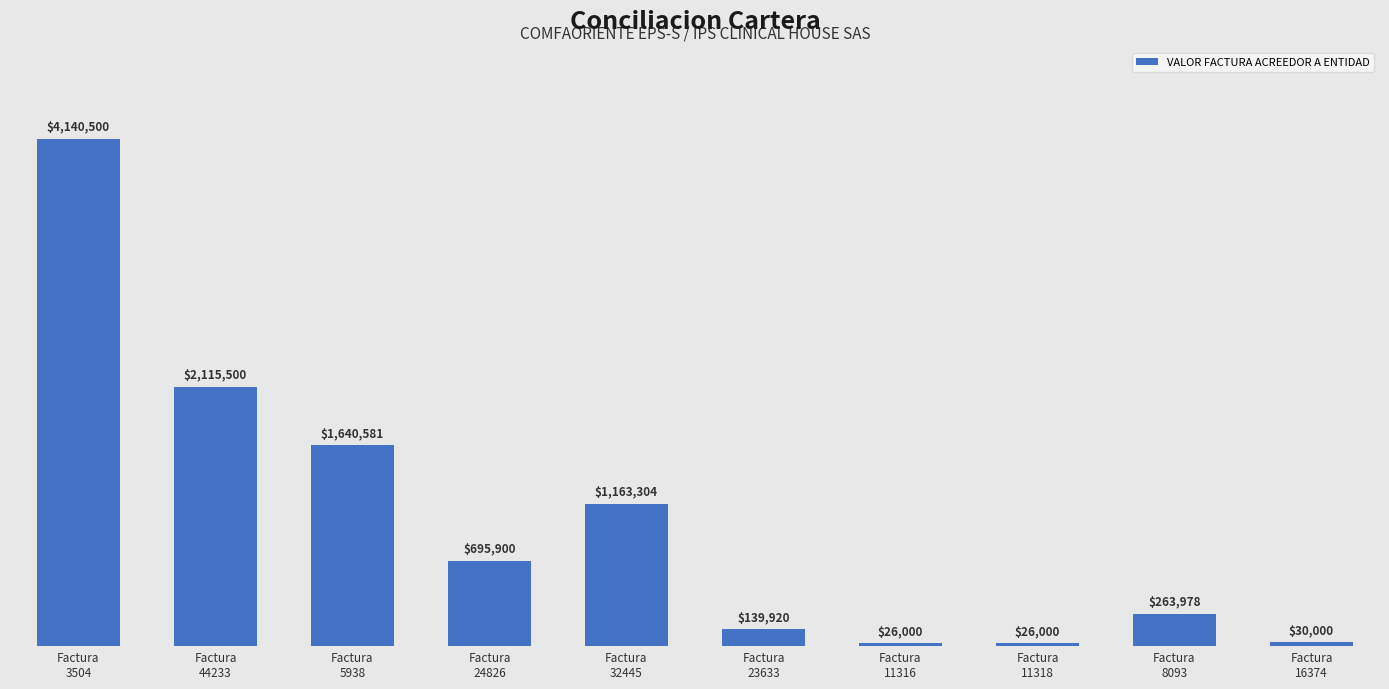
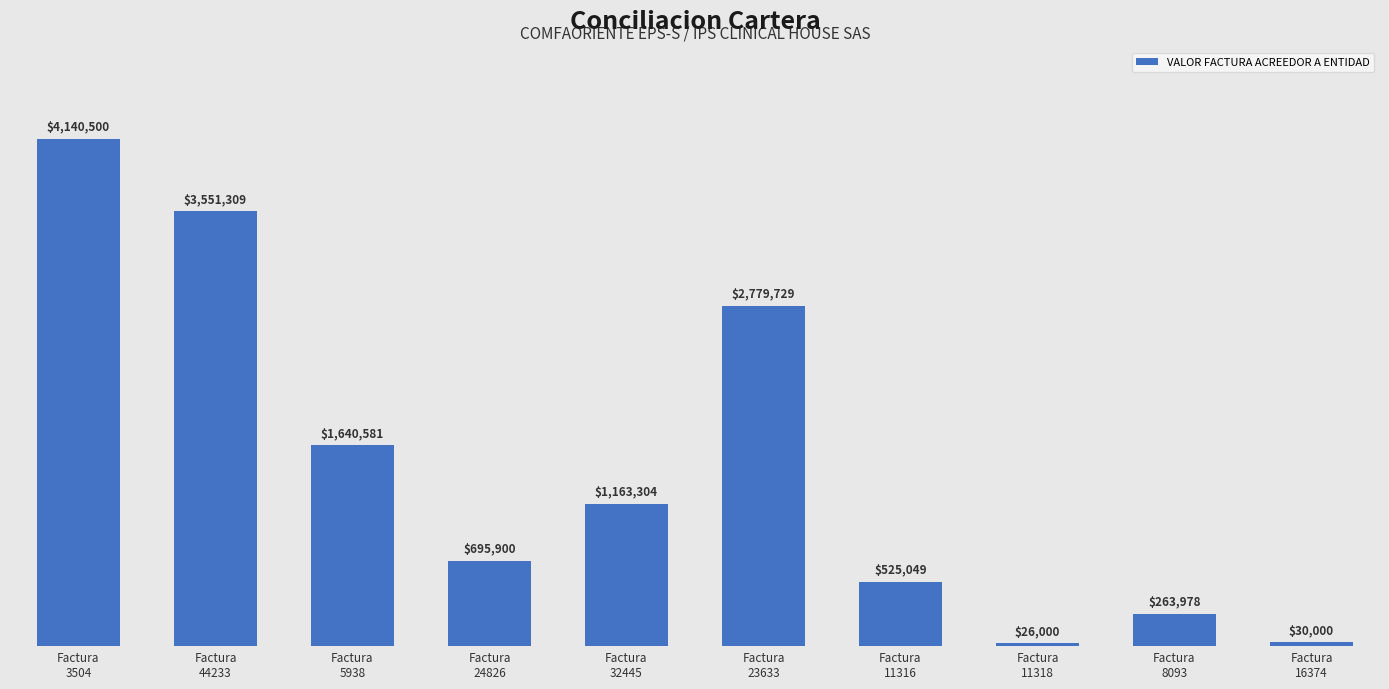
Factura 44233: $2,115,500 -> $3,551,309
Factura 23633: $139,920 -> $2,779,729
Factura 11316: $26,000 -> $525,049
